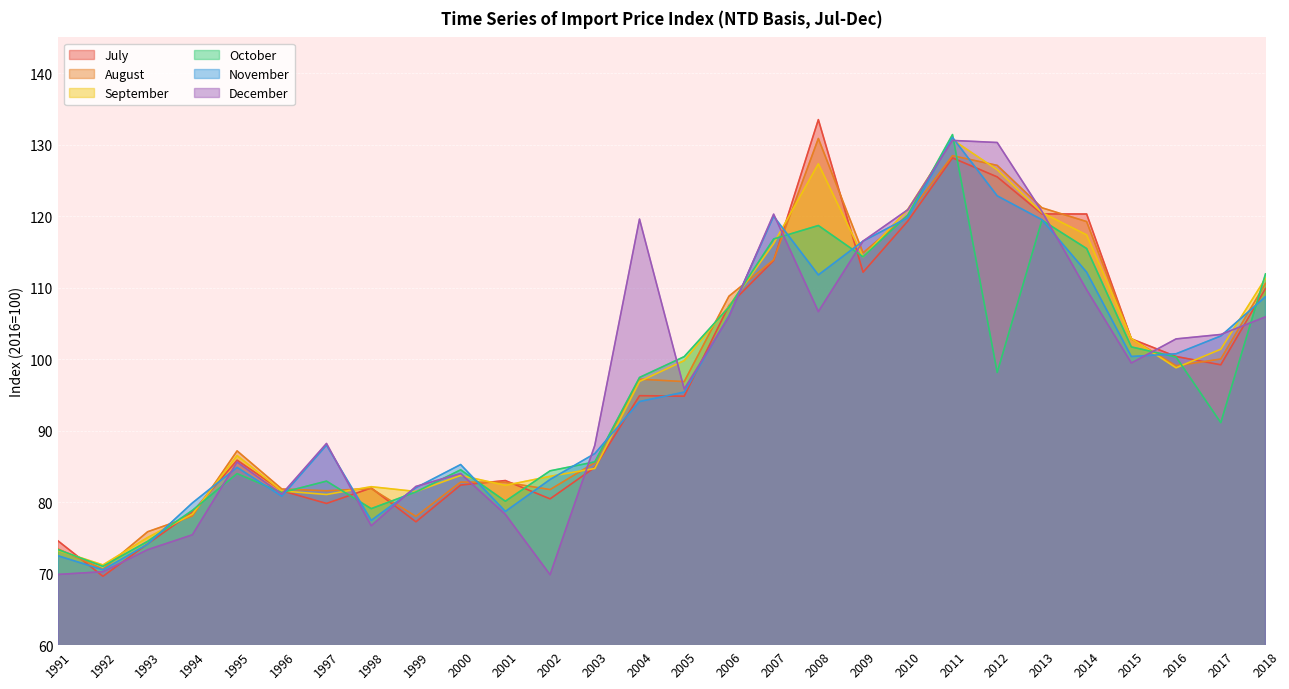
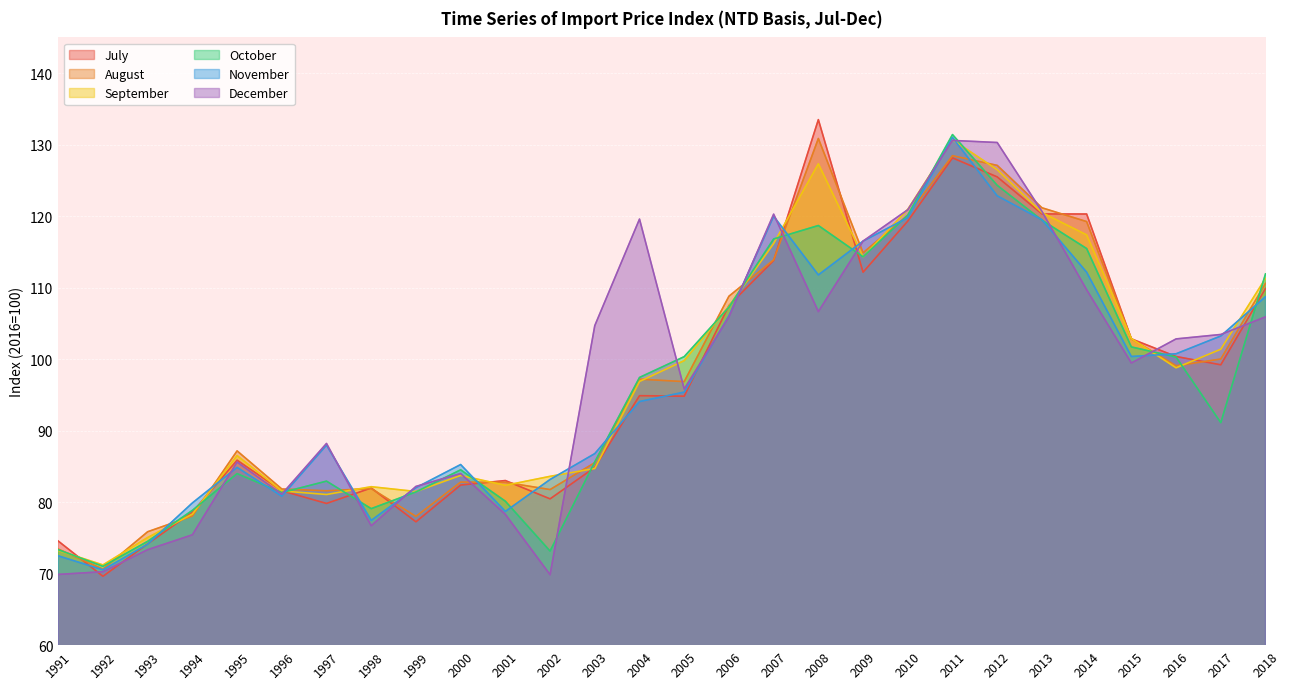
October, 2002: 84 -> 73
December, 2003: 88 -> 105
October, 2012: 98 -> 124
